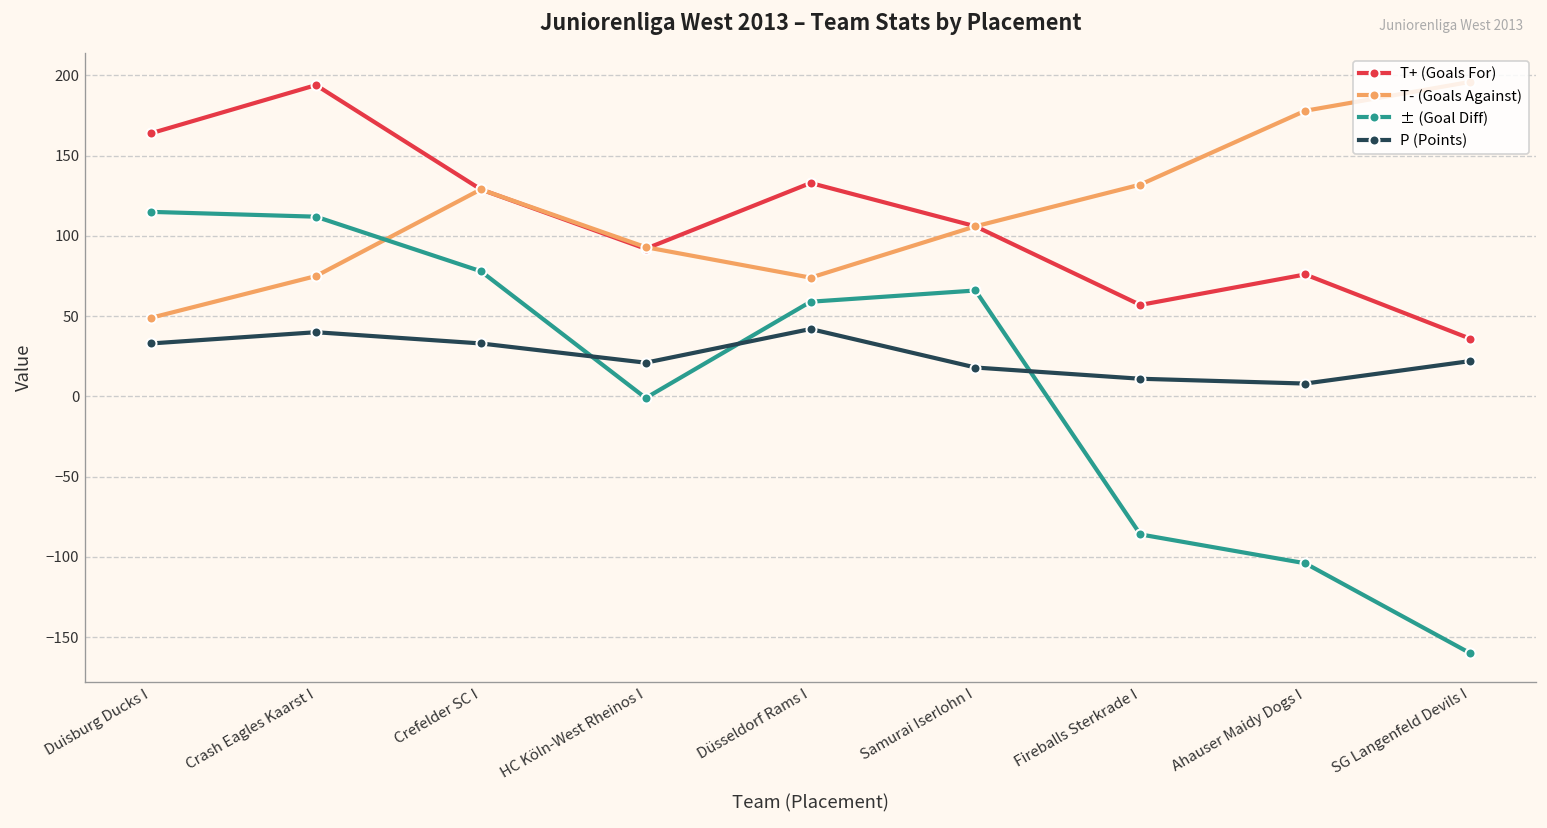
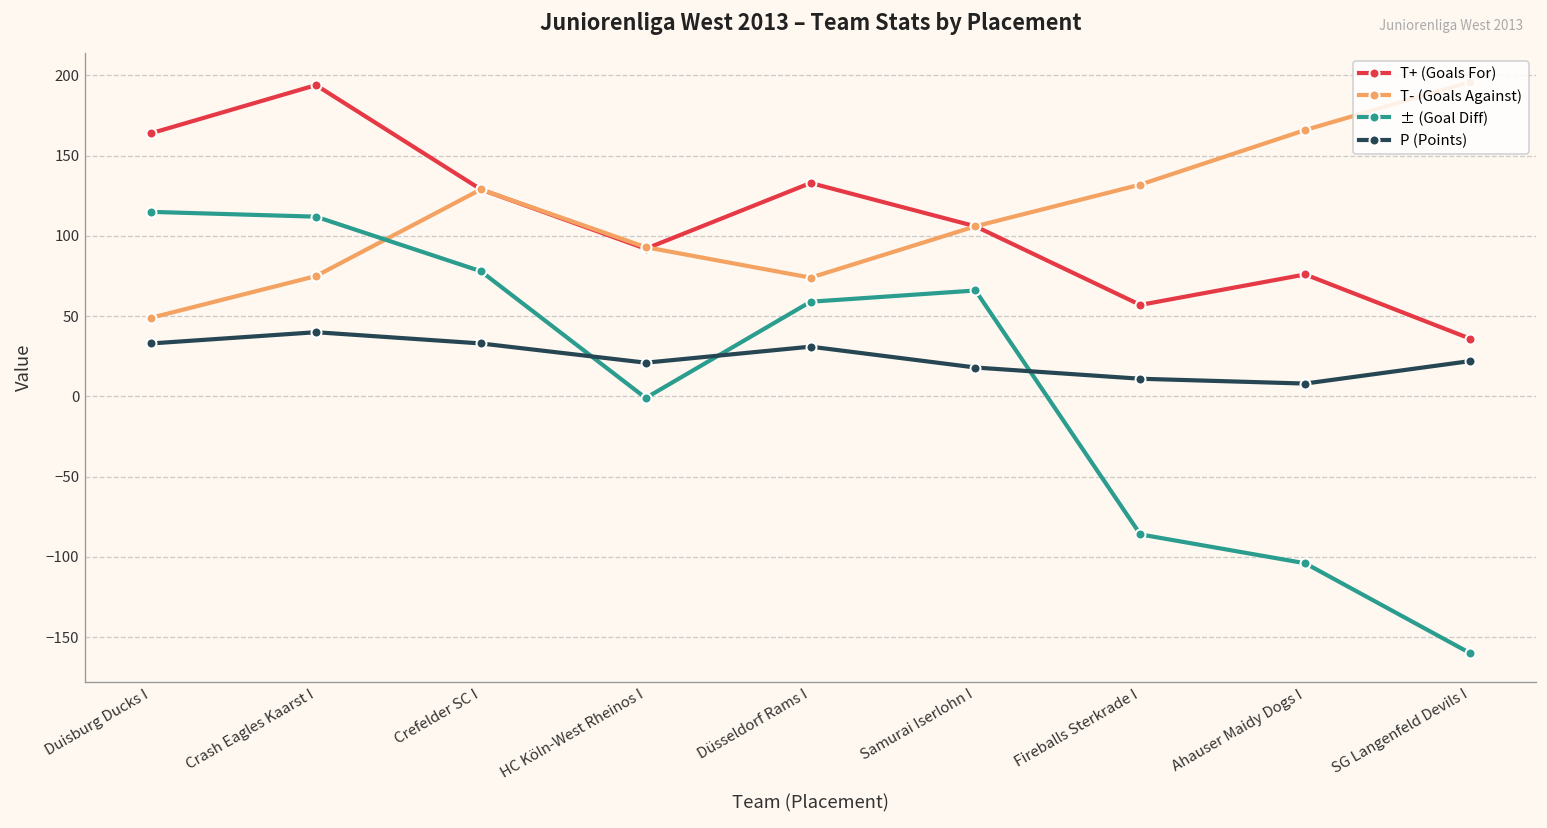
P (Points), Düsseldorf Rams I: 42 -> 31
T- (Goals Against), Ahauser Maidy Dogs I: 178 -> 166
